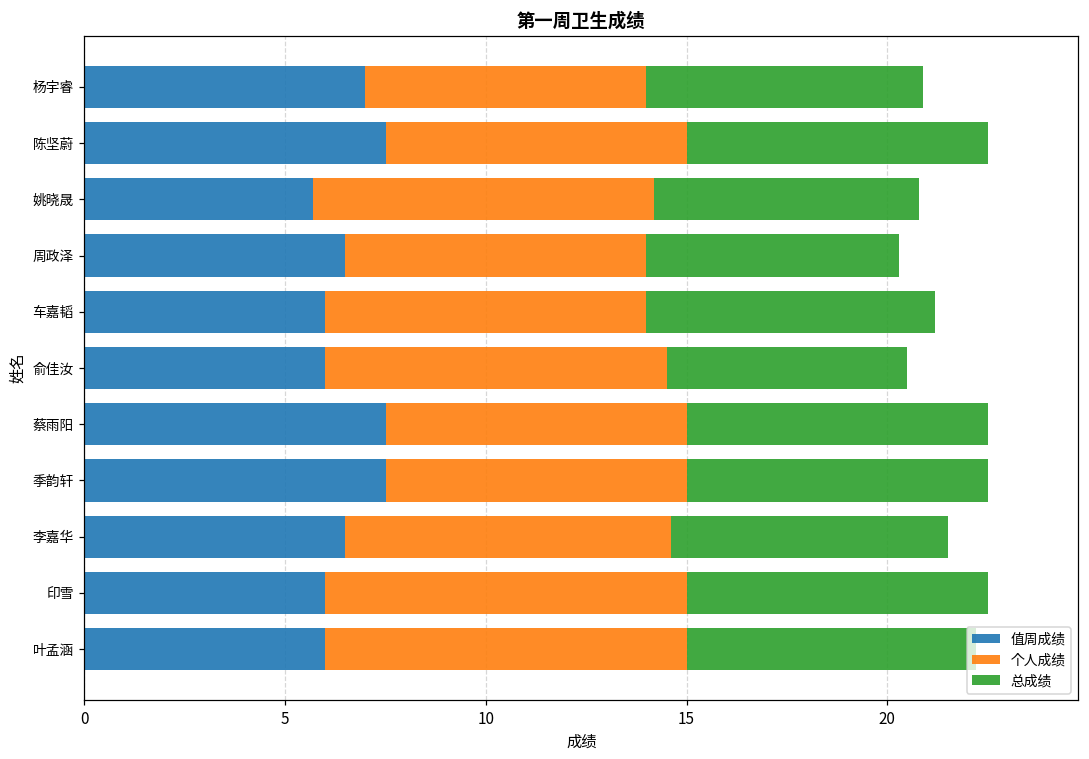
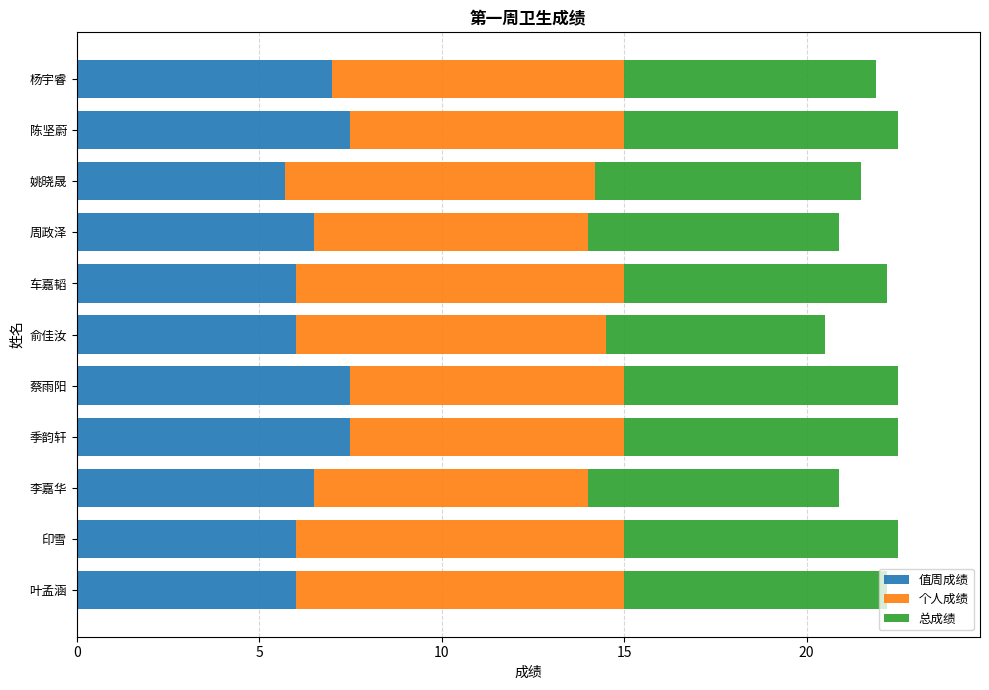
个人成绩, 杨宇睿: 7 -> 8
总成绩, 姚晓晟: 6.6 -> 7.3
总成绩, 周政泽: 6.3 -> 6.9
个人成绩, 车嘉韬: 8 -> 9
个人成绩, 李嘉华: 8.1 -> 7.5
